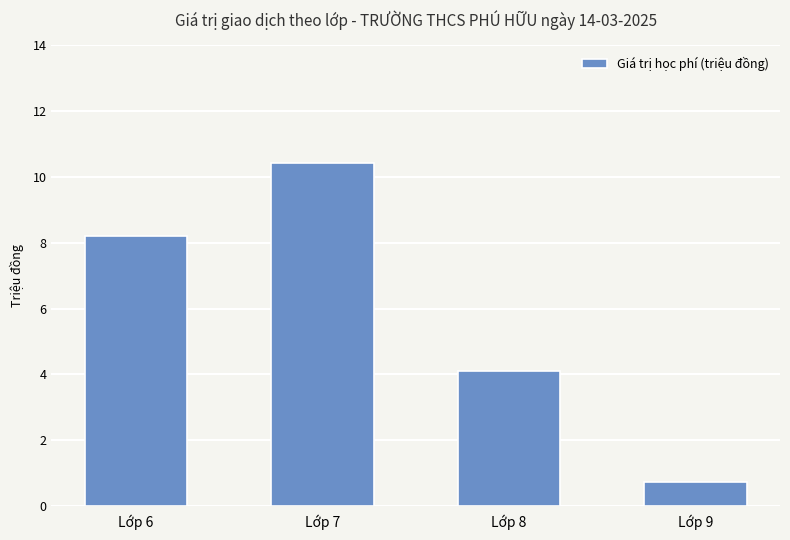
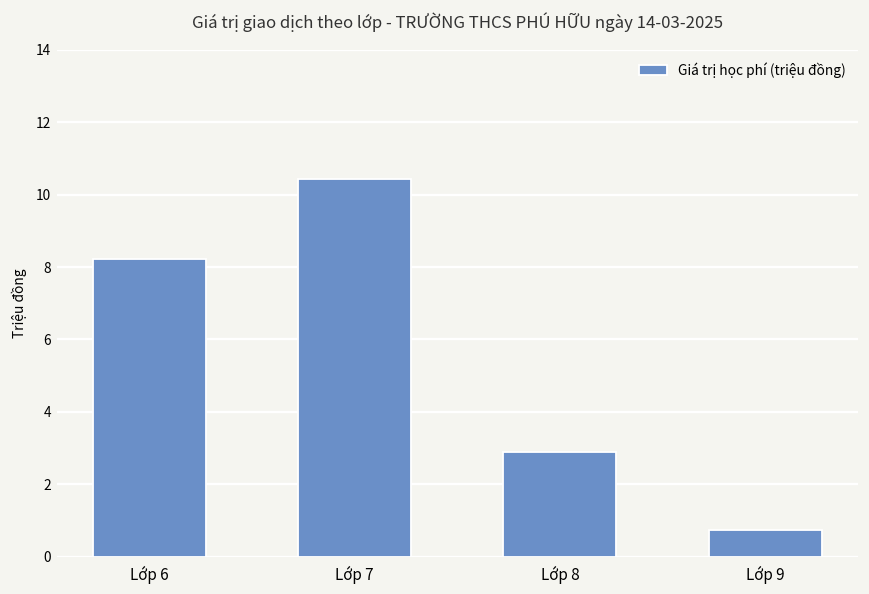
Lớp 8: 4.1 -> 2.9
